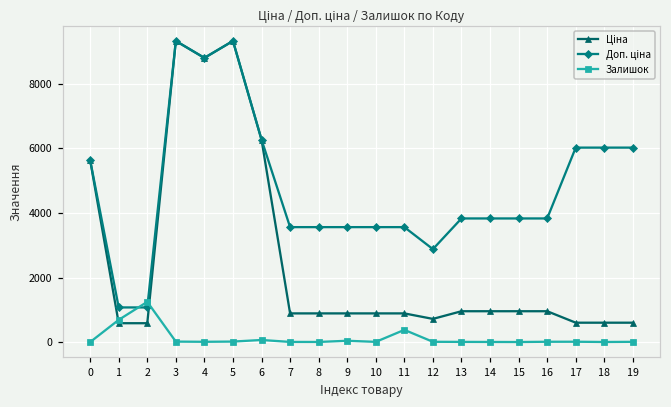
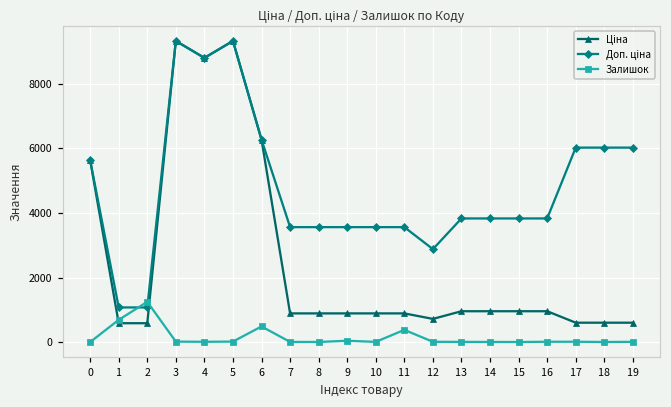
Залишок, 6: 100 -> 500
